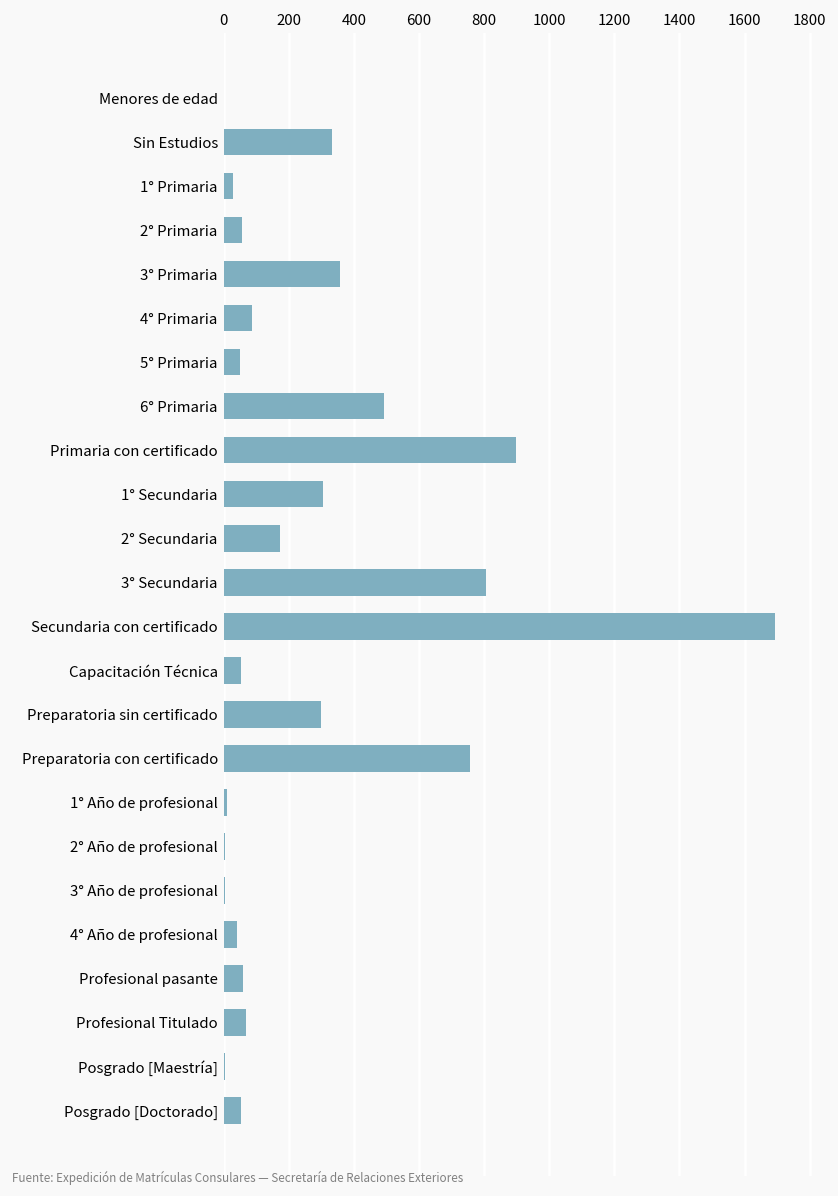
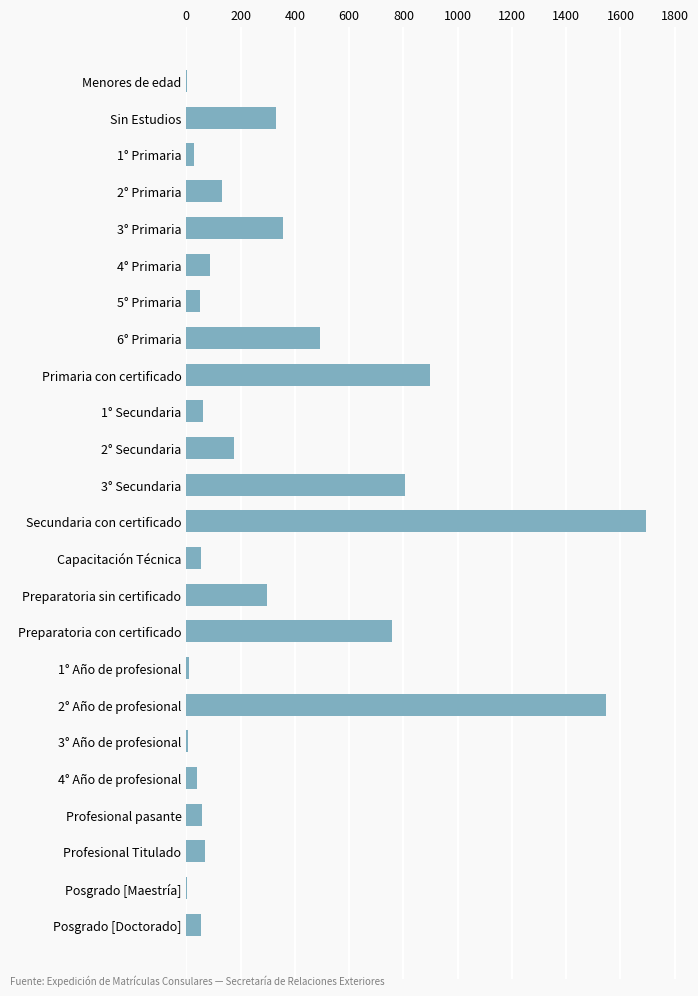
2° Primaria: 60 -> 130
1° Secundaria: 310 -> 60
2° Año de profesional: 10 -> 1550
